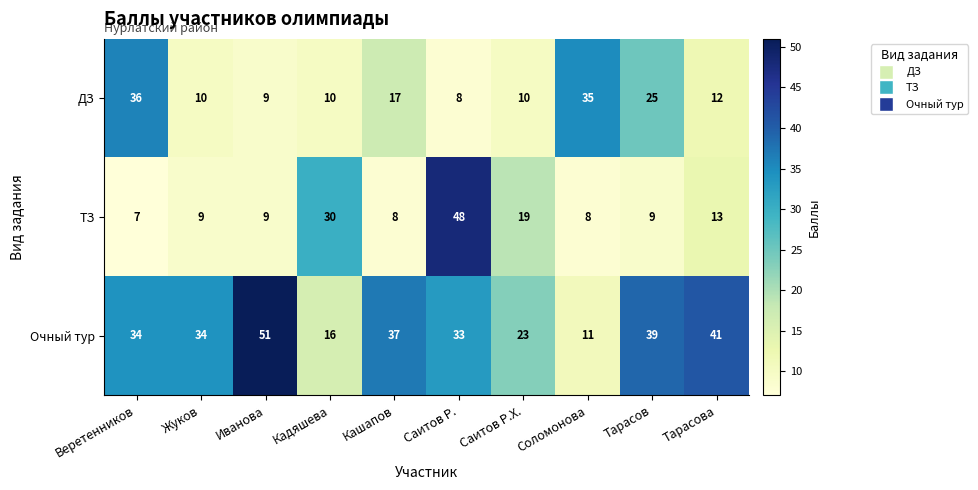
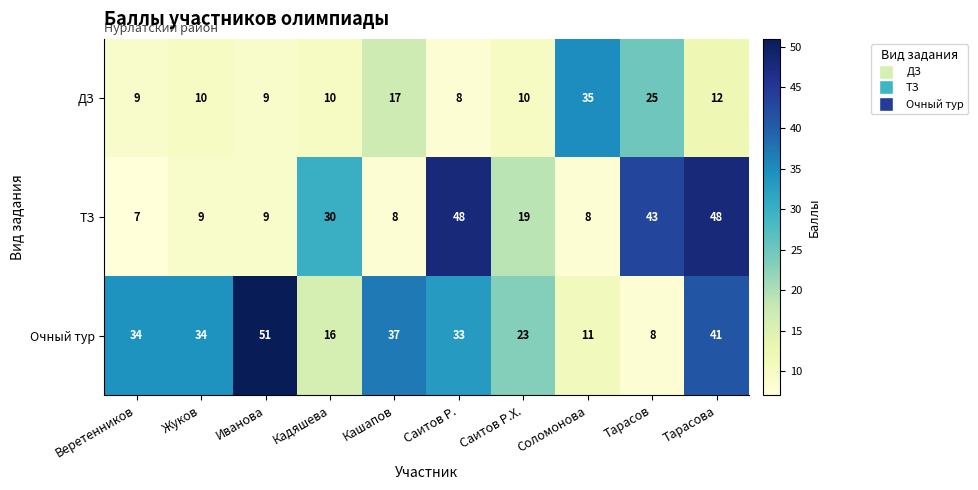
ДЗ, Веретенников: 36 -> 9
ТЗ, Тарасов: 9 -> 43
ТЗ, Тарасова: 13 -> 48
Очный тур, Тарасов: 39 -> 8
